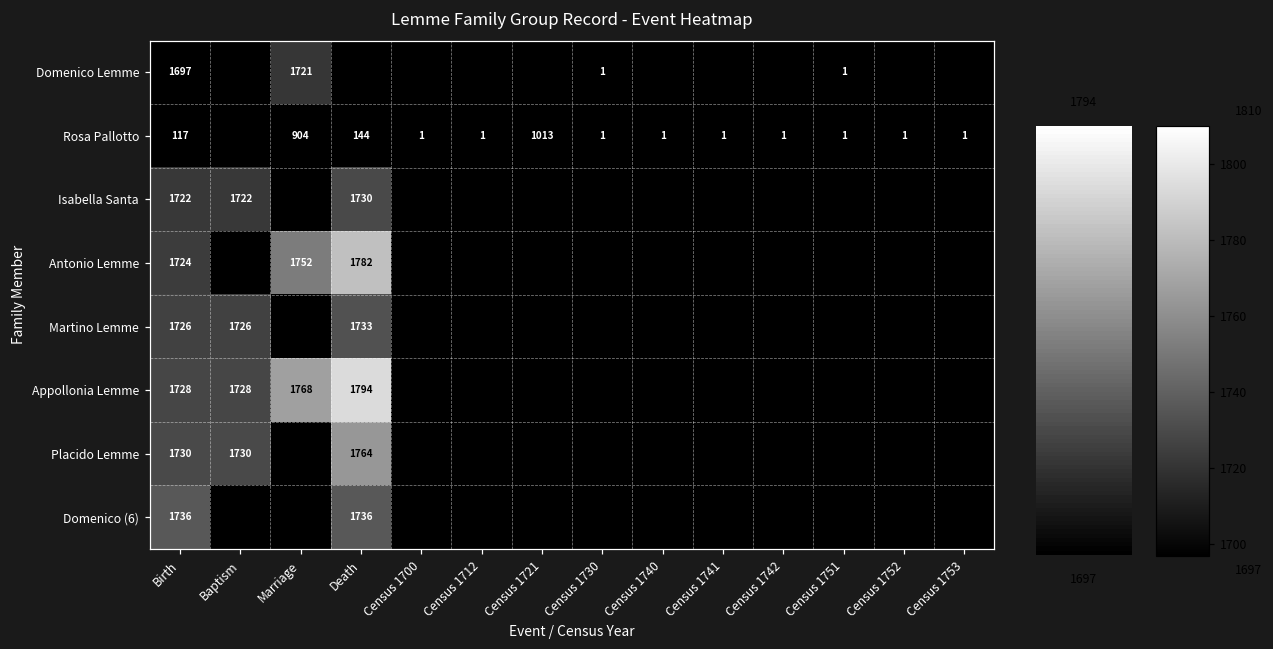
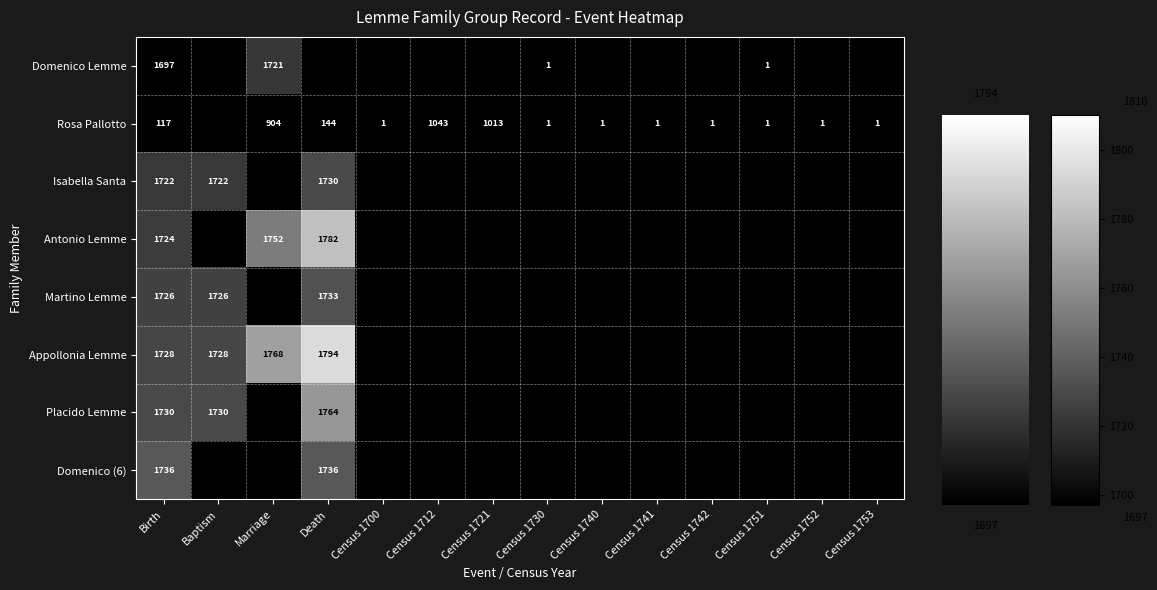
Rosa Pallotto, Census 1712: 1 -> 1043
